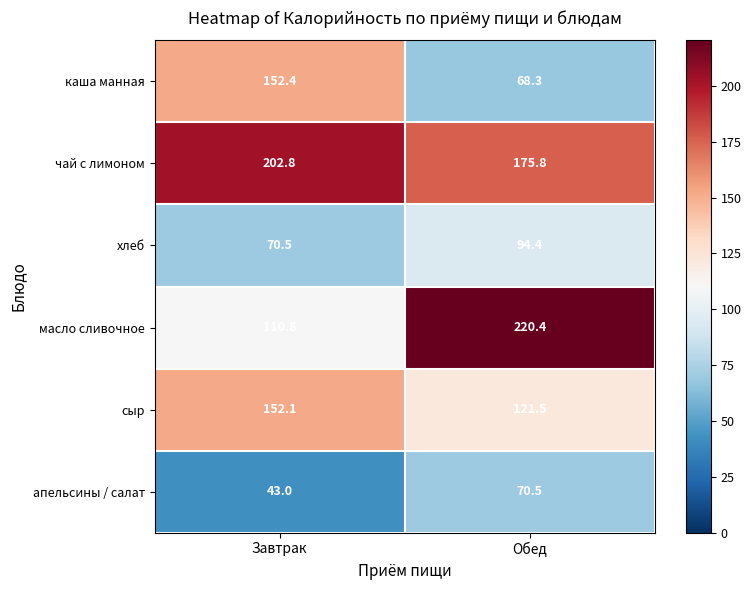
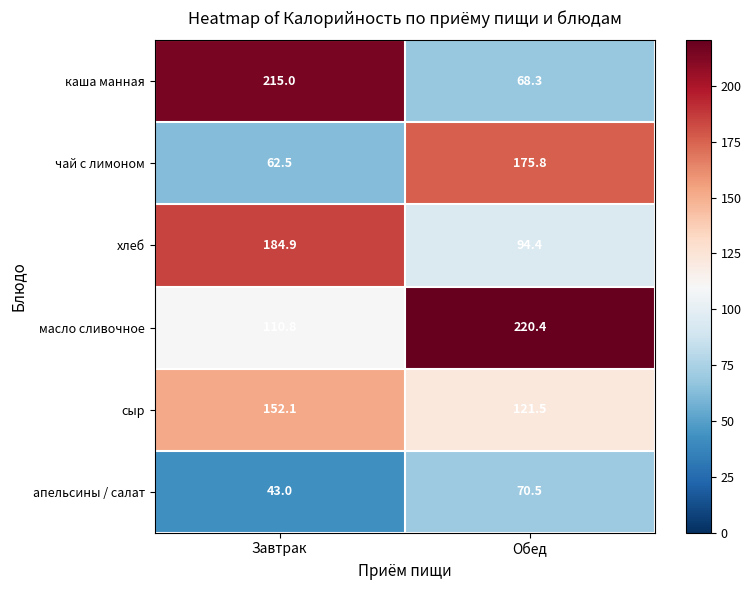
каша манная, Завтрак: 152.4 -> 215.0
чай с лимоном, Завтрак: 202.8 -> 62.5
хлеб, Завтрак: 70.5 -> 184.9
